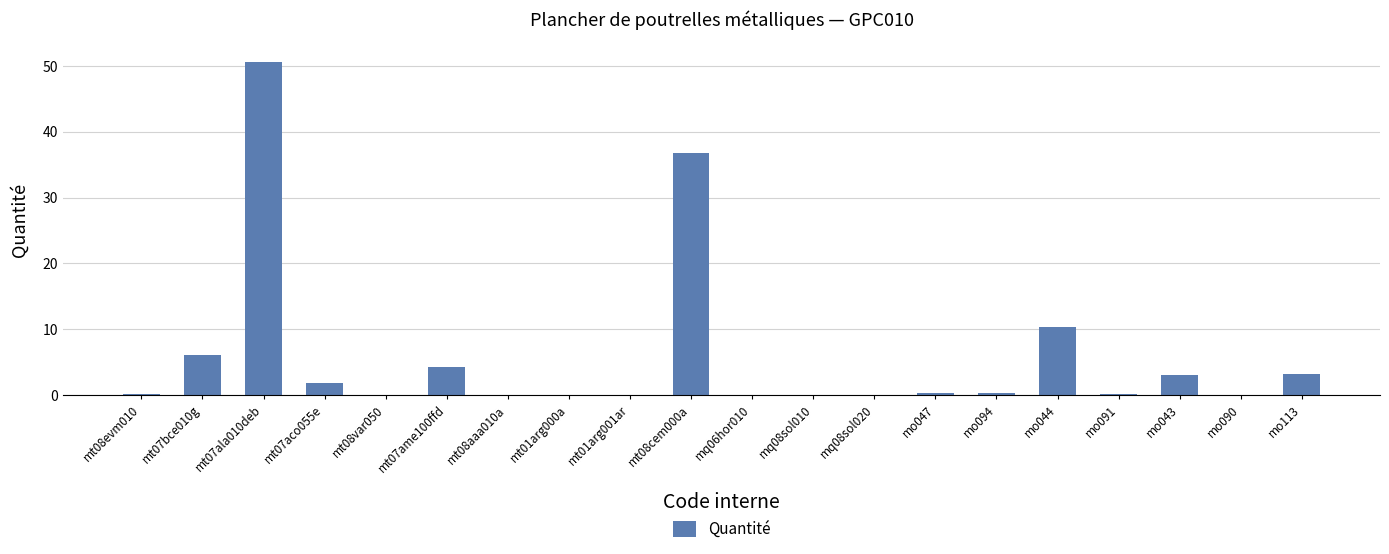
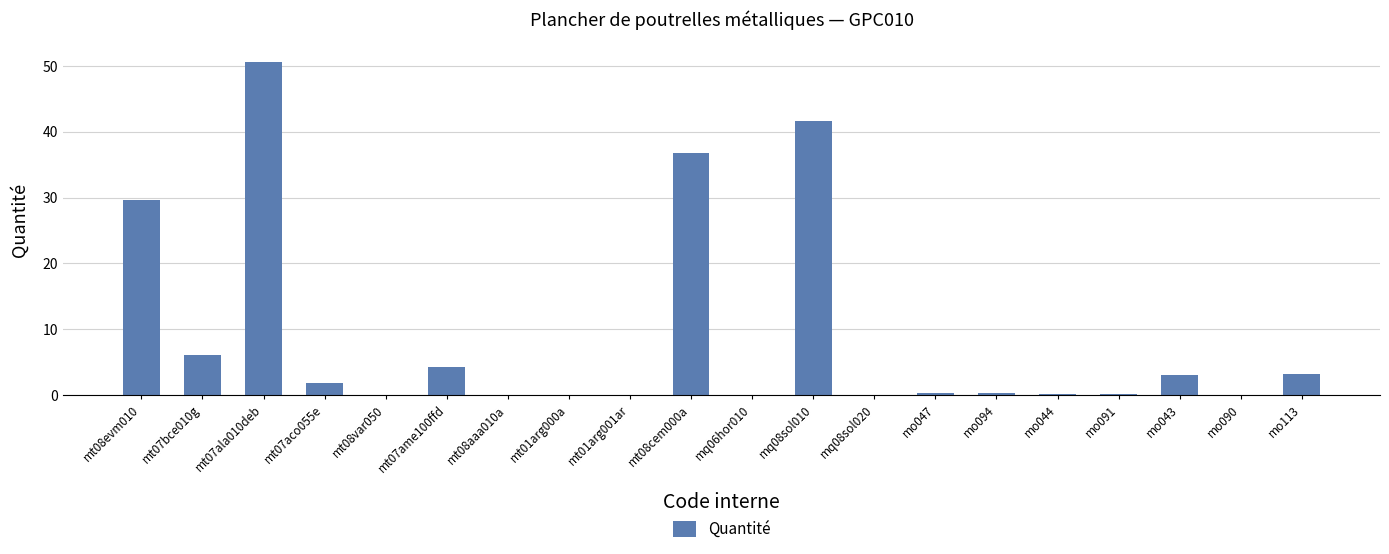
mt08evm010: 0 -> 30
mq08sol010: 0 -> 42
mo044: 10 -> 0
